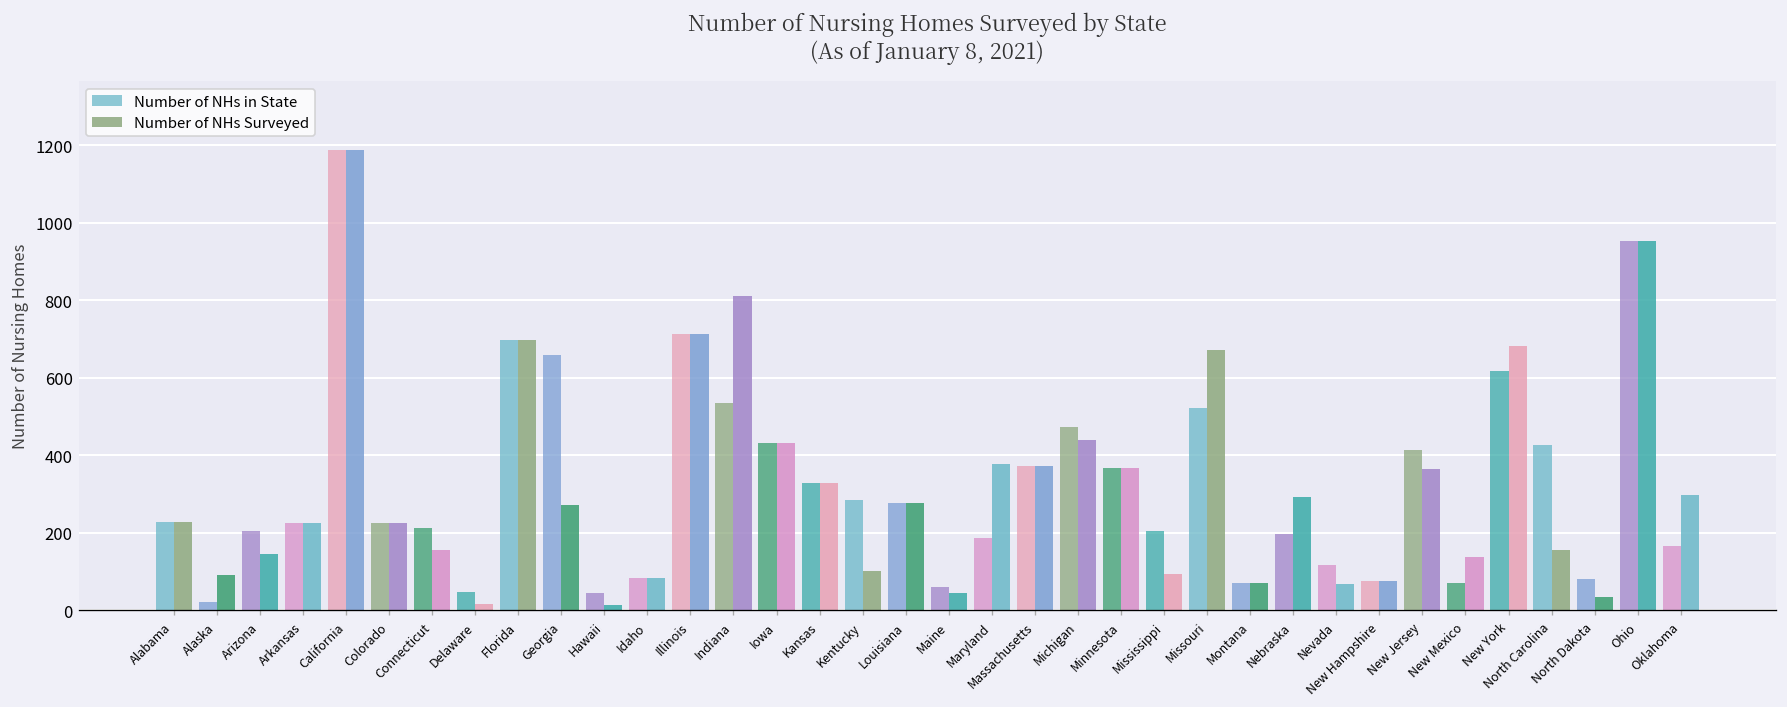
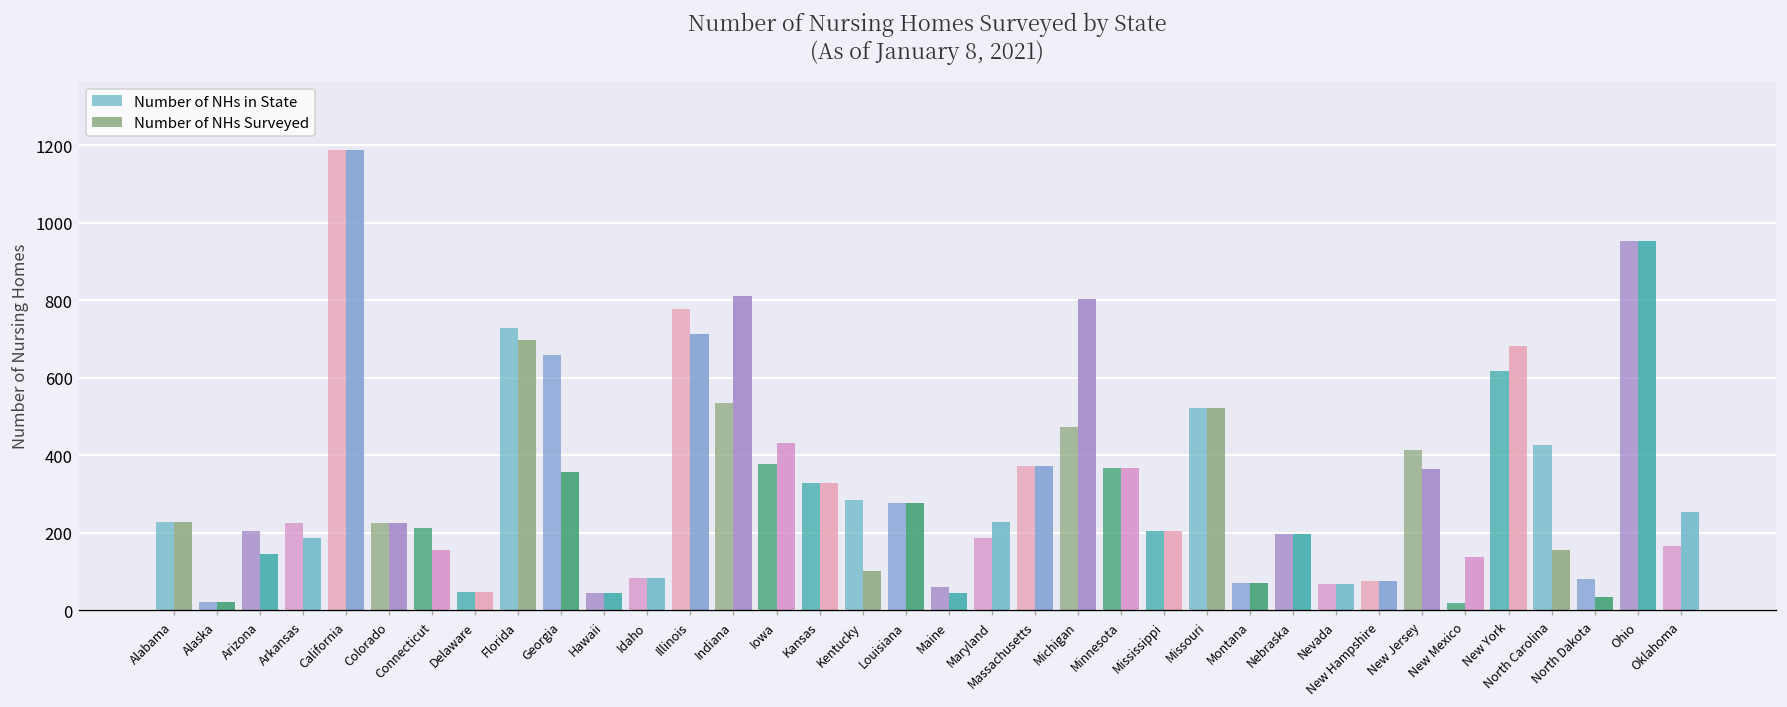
Number of NHs Surveyed, Alaska: 90 -> 20
Number of NHs Surveyed, Arkansas: 220 -> 190
Number of NHs Surveyed, Delaware: 20 -> 50
Number of NHs in State, Florida: 700 -> 730
Number of NHs Surveyed, Georgia: 270 -> 360
Number of NHs Surveyed, Hawaii: 10 -> 40
Number of NHs in State, Illinois: 710 -> 780
Number of NHs in State, Iowa: 430 -> 380
Number of NHs Surveyed, Maryland: 380 -> 230
Number of NHs Surveyed, Michigan: 440 -> 800
Number of NHs Surveyed, Mississippi: 90 -> 200
Number of NHs Surveyed, Missouri: 670 -> 520
Number of NHs Surveyed, Nebraska: 290 -> 200
Number of NHs in State, Nevada: 120 -> 70
Number of NHs in State, New Mexico: 70 -> 20
Number of NHs Surveyed, Oklahoma: 300 -> 250
